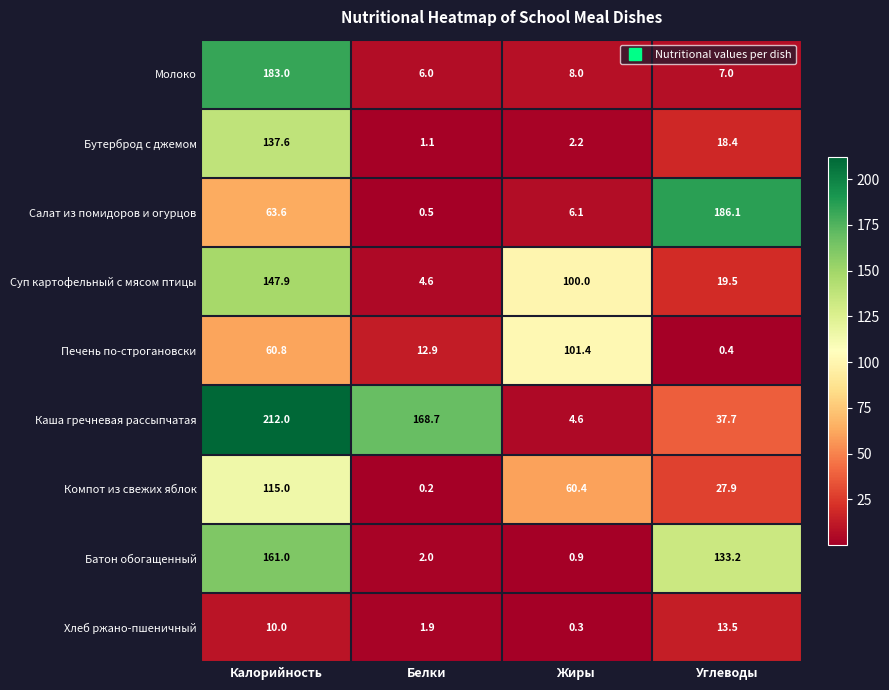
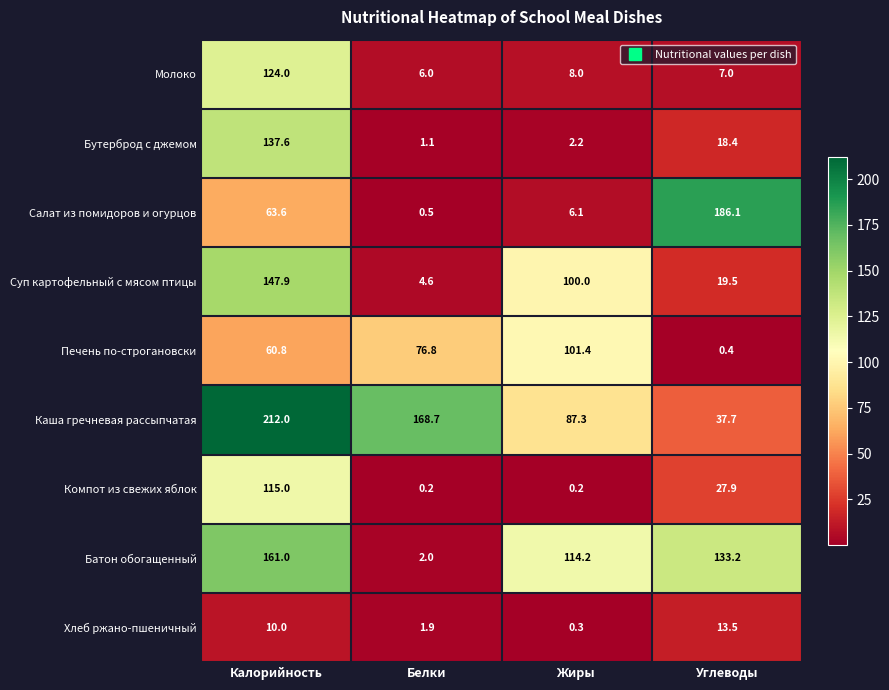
Молоко, Калорийность: 183.0 -> 124.0
Печень по-строгановски, Белки: 12.9 -> 76.8
Каша гречневая рассыпчатая, Жиры: 4.6 -> 87.3
Компот из свежих яблок, Жиры: 60.4 -> 0.2
Батон обогащенный, Жиры: 0.9 -> 114.2
